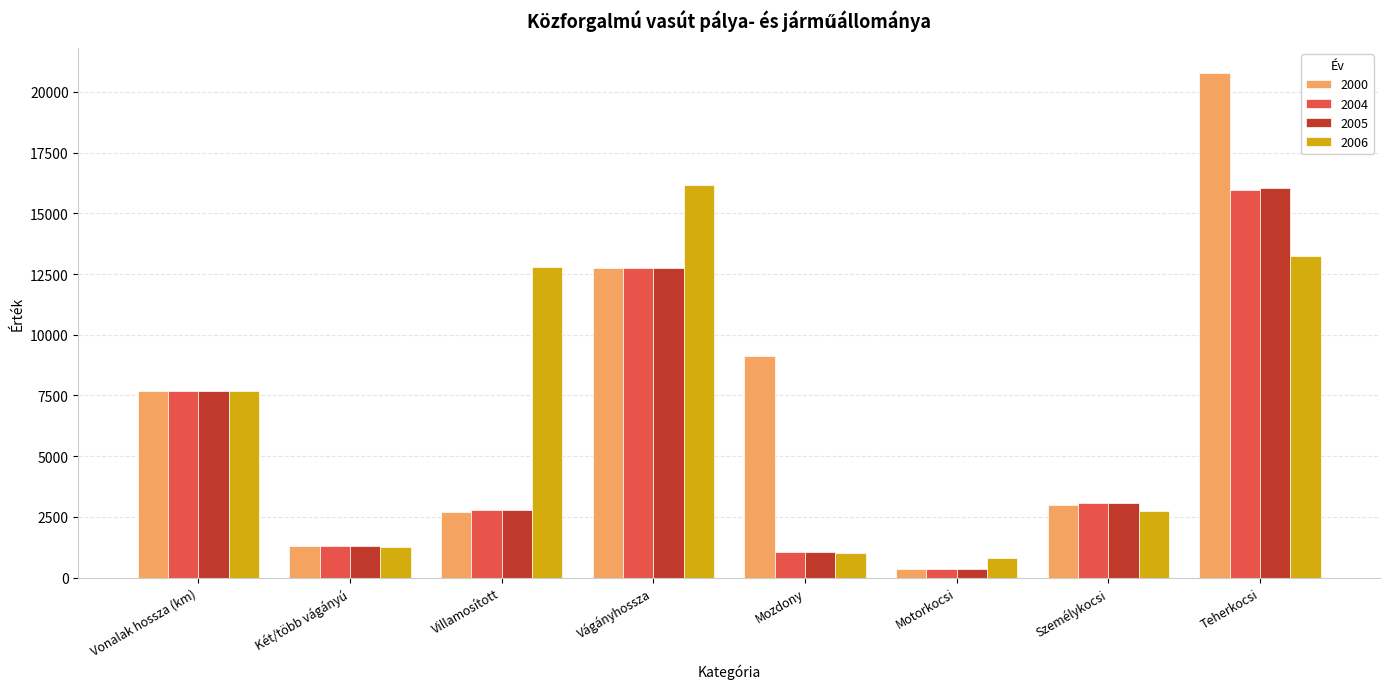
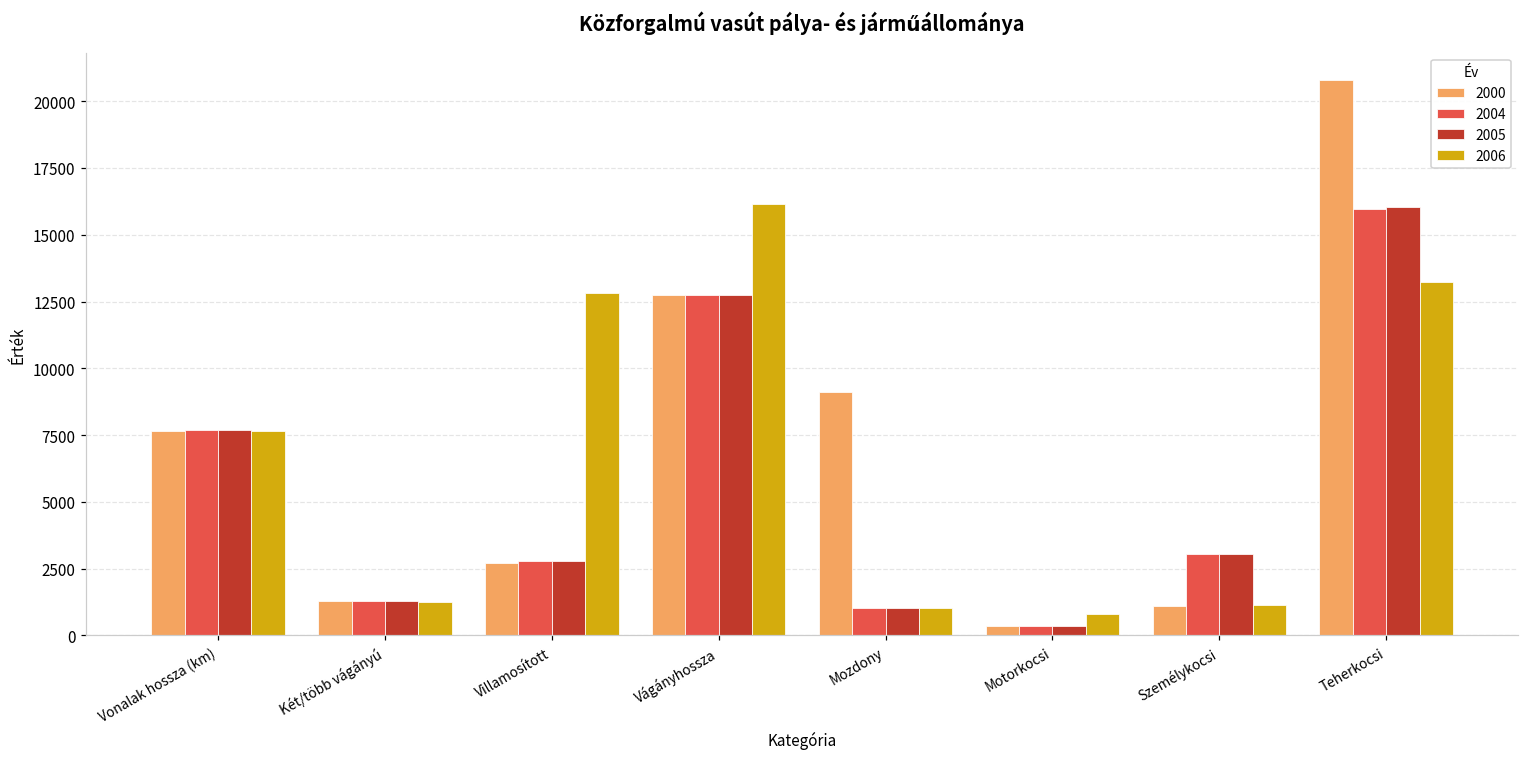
2000, Személykocsi: 3000 -> 1100
2006, Személykocsi: 2700 -> 1100
